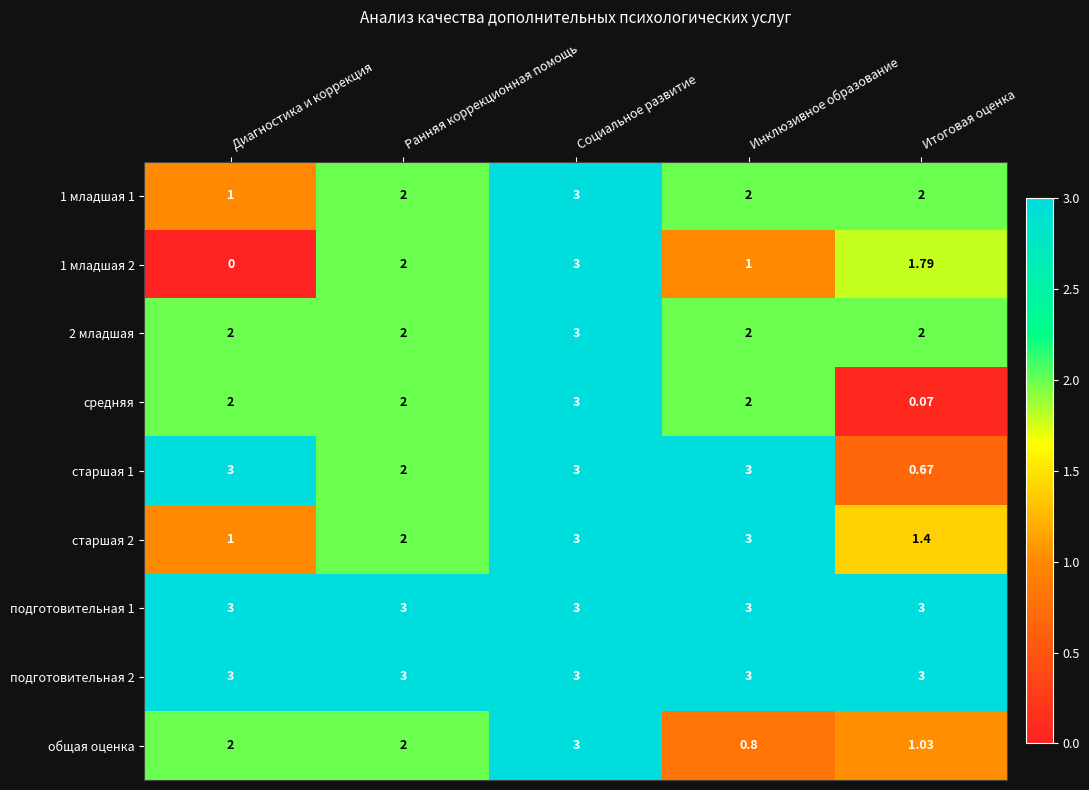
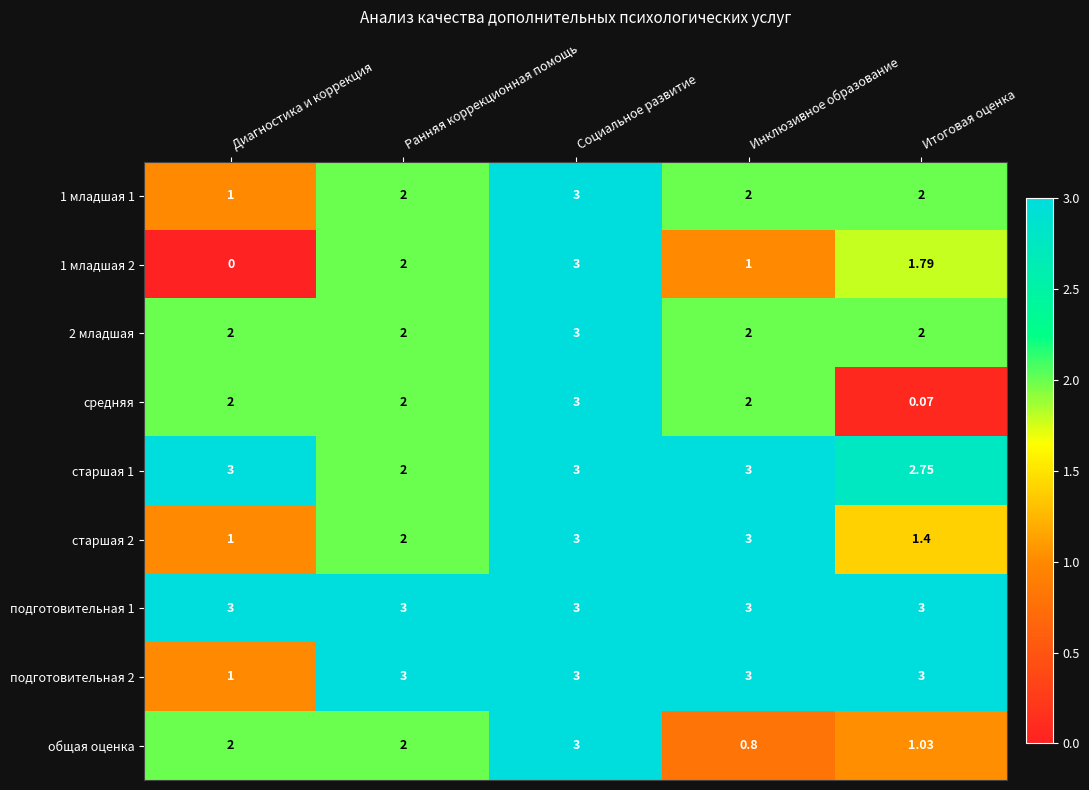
старшая 1, Итоговая оценка: 0.67 -> 2.75
подготовительная 2, Диагностика и коррекция: 3 -> 1
